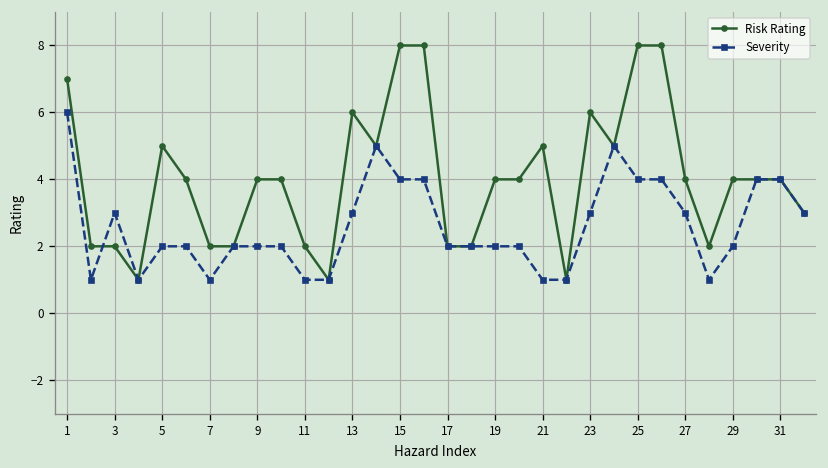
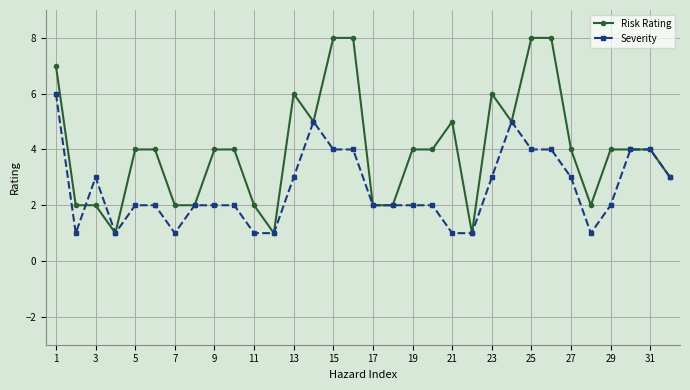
Risk Rating, 5: 5 -> 4
